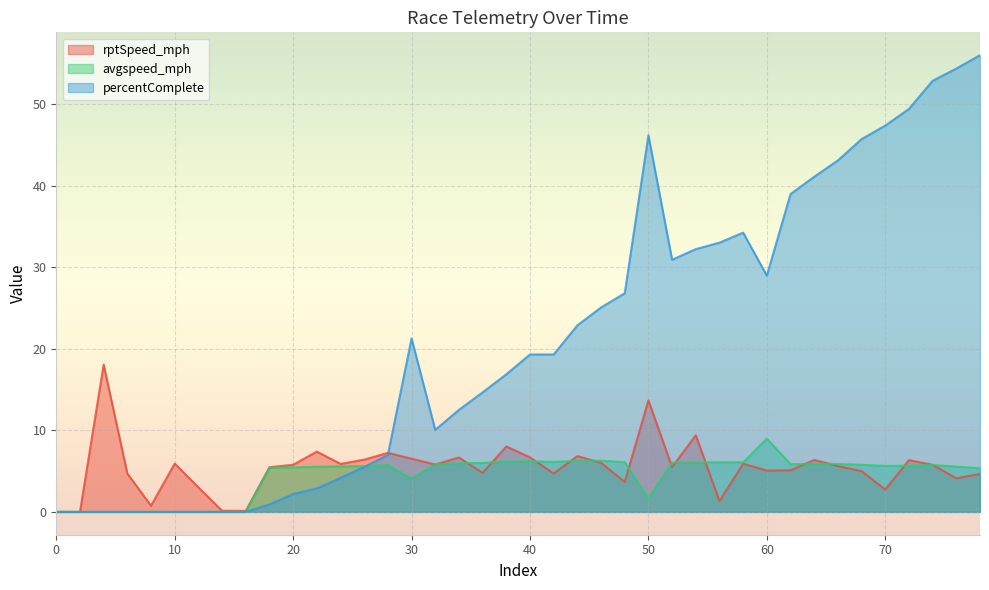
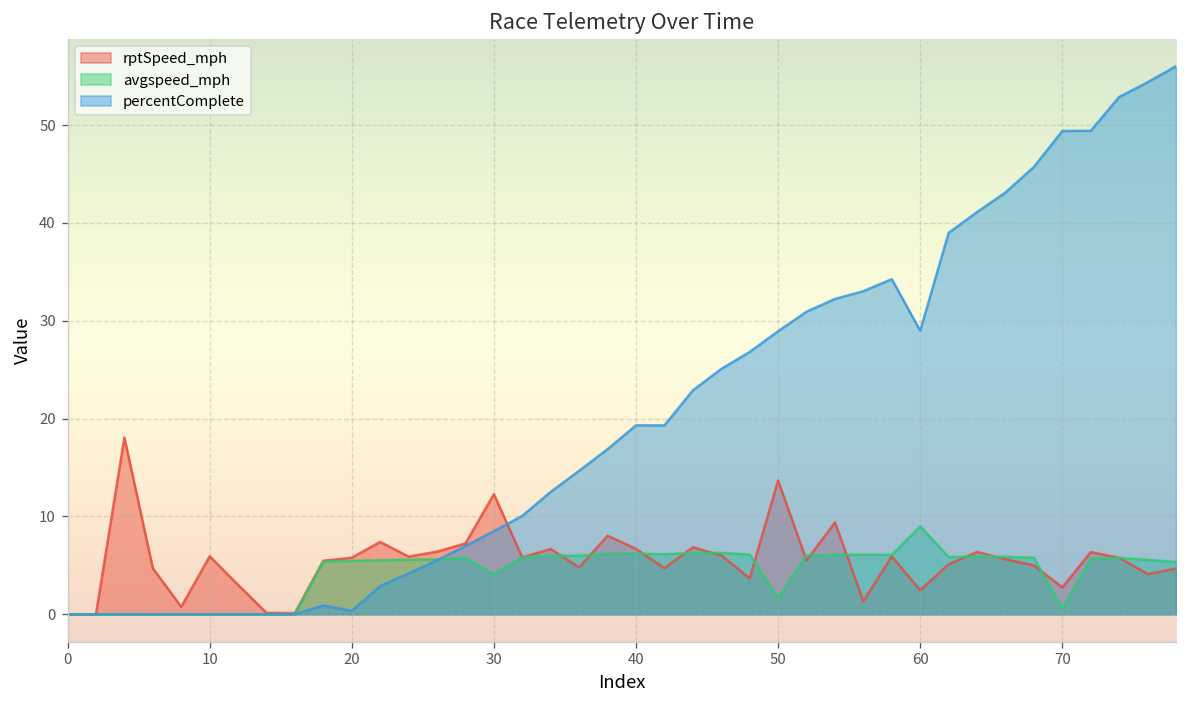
percentComplete, 20: 2 -> 0
rptSpeed_mph, 30: 7 -> 12
percentComplete, 30: 21 -> 8
percentComplete, 50: 46 -> 29
rptSpeed_mph, 60: 5 -> 2
avgspeed_mph, 70: 6 -> 1
percentComplete, 70: 47 -> 49
